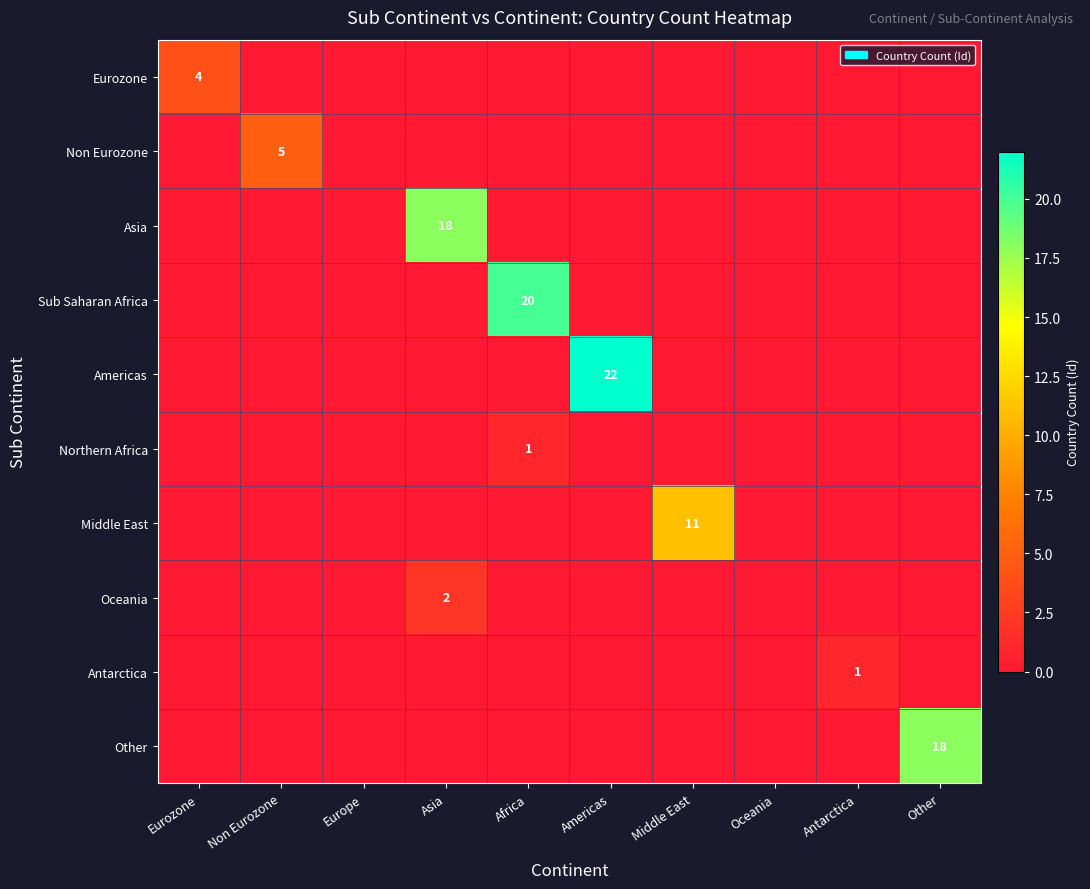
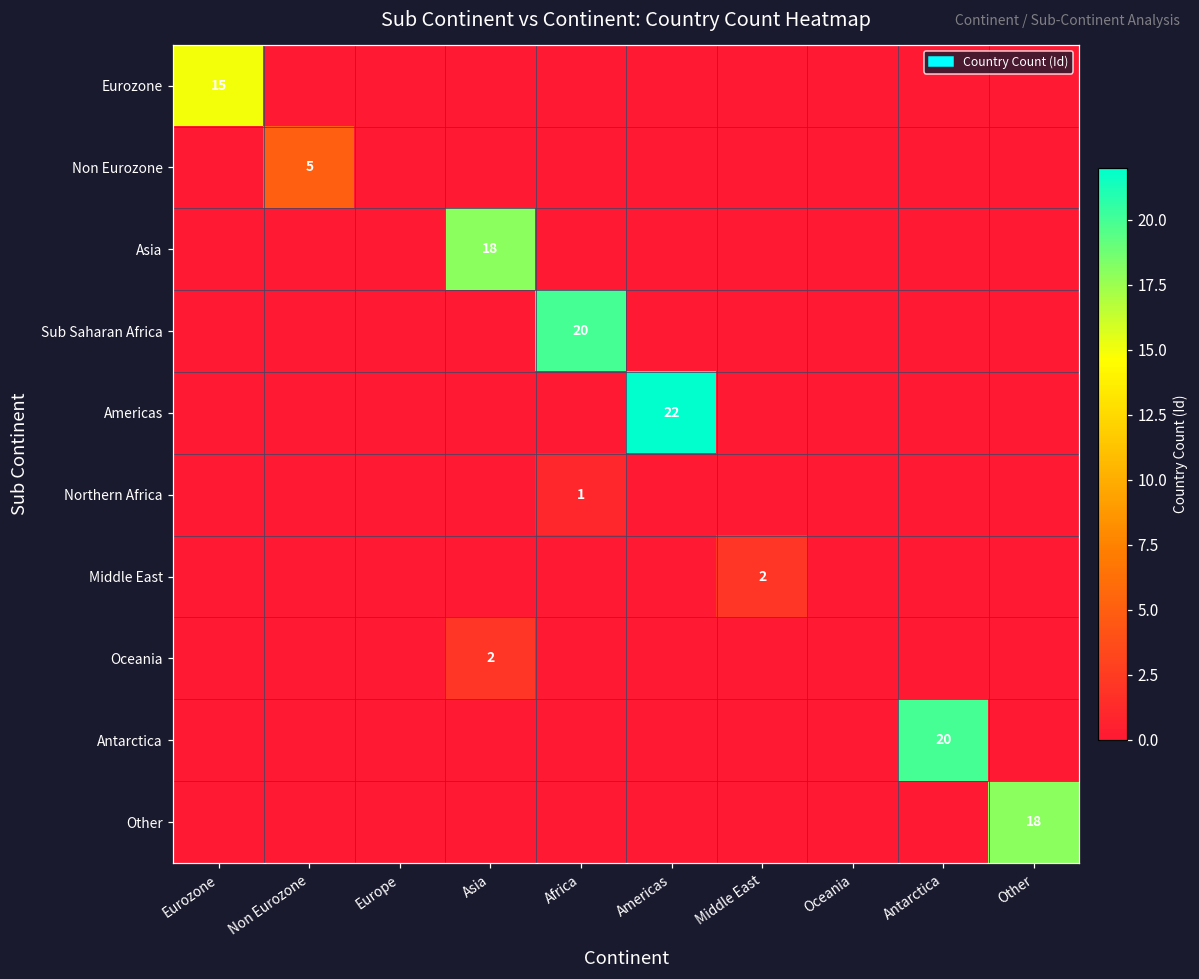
Eurozone, Eurozone: 4 -> 15
Middle East, Middle East: 11 -> 2
Antarctica, Antarctica: 1 -> 20
